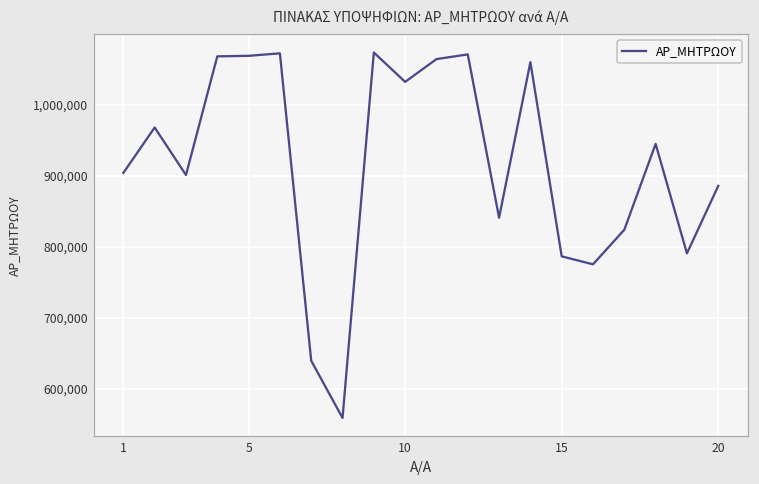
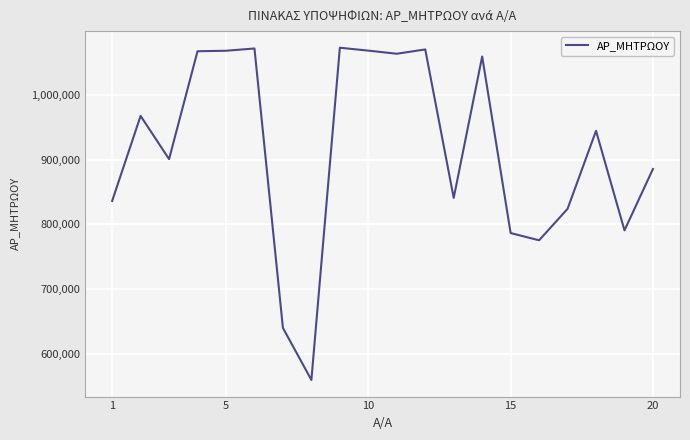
1: 900,000 -> 840,000
10: 1,030,000 -> 1,070,000
